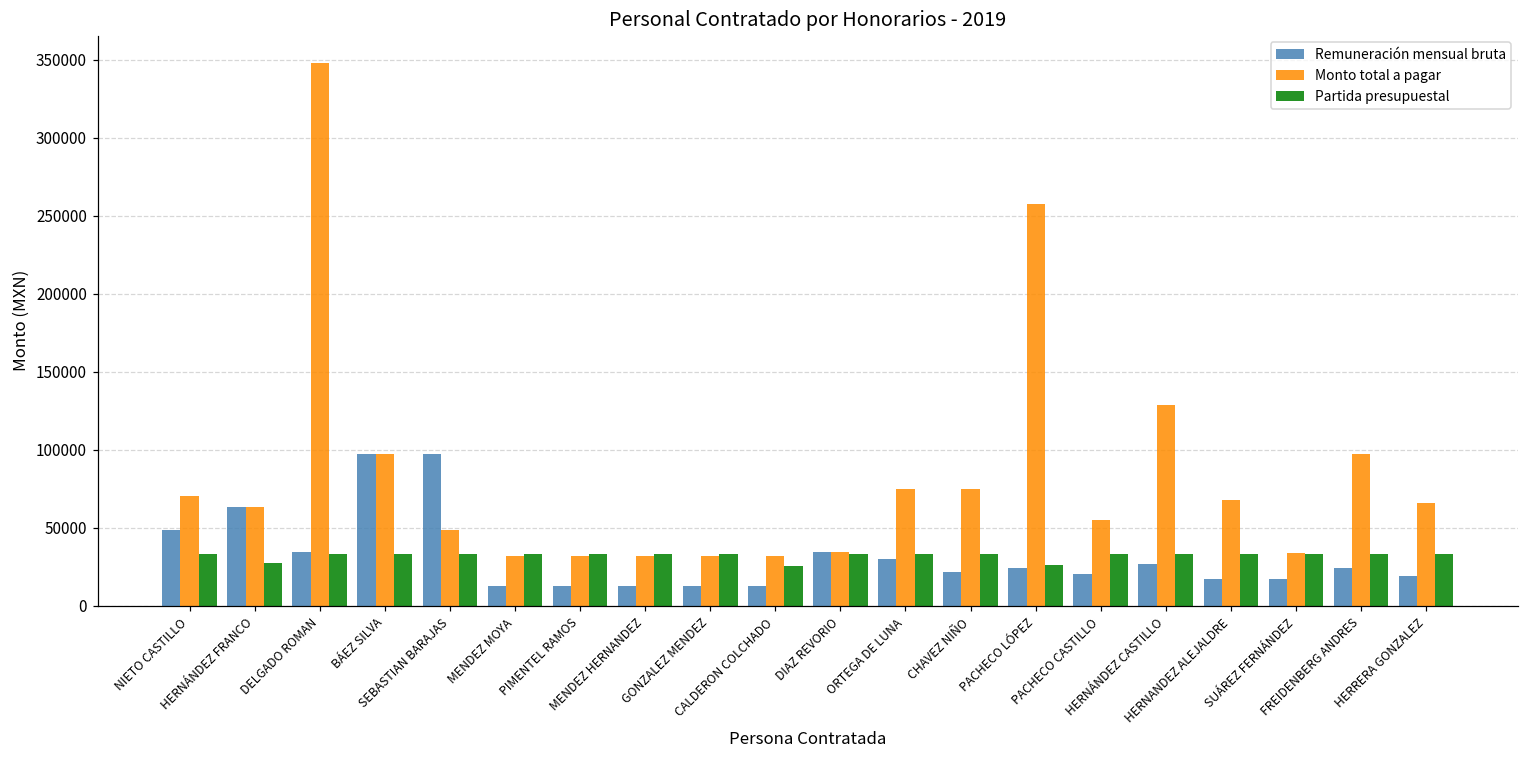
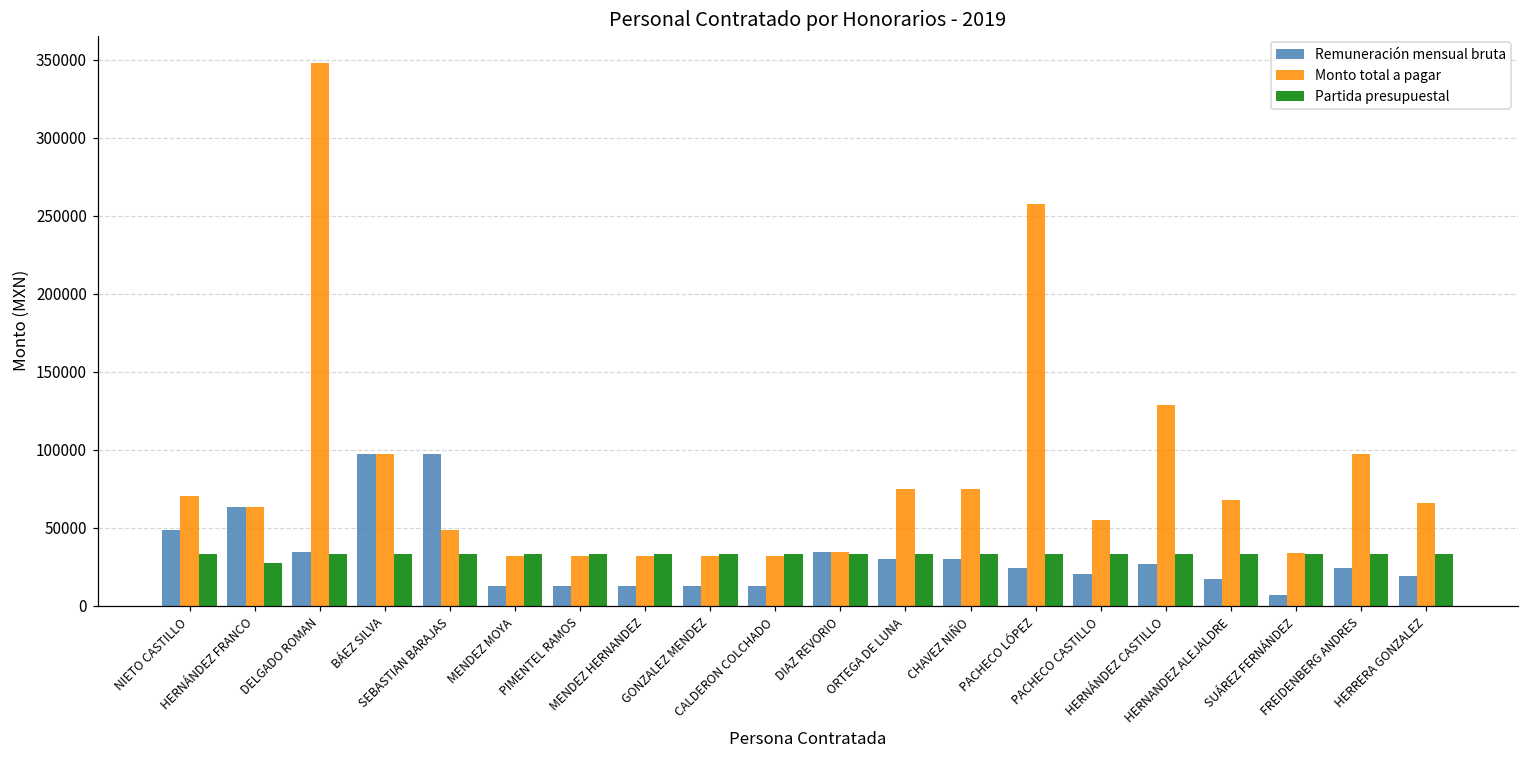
Partida presupuestal, CALDERON COLCHADO: 25000 -> 33000
Remuneración mensual bruta, CHAVEZ NIÑO: 22000 -> 30000
Partida presupuestal, PACHECO LÓPEZ: 26000 -> 33000
Remuneración mensual bruta, SUÁREZ FERNÁNDEZ: 17000 -> 7000
